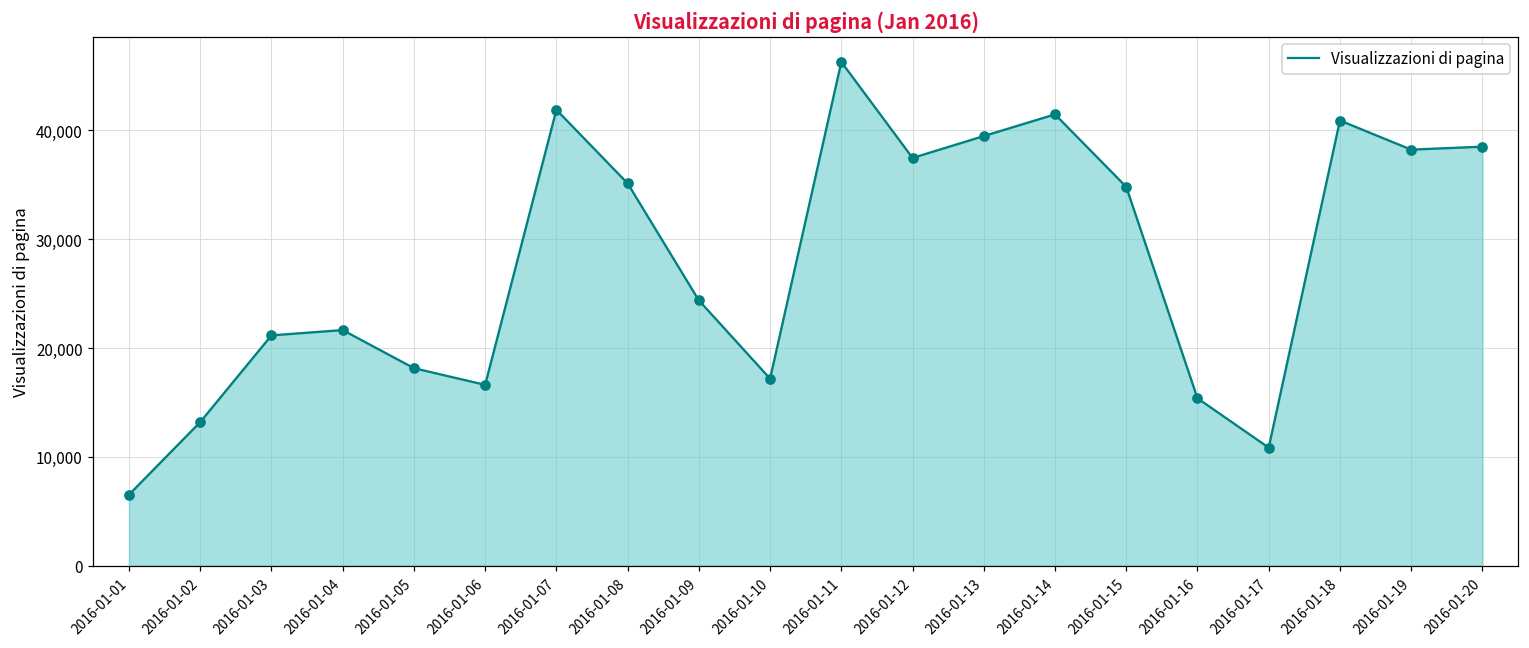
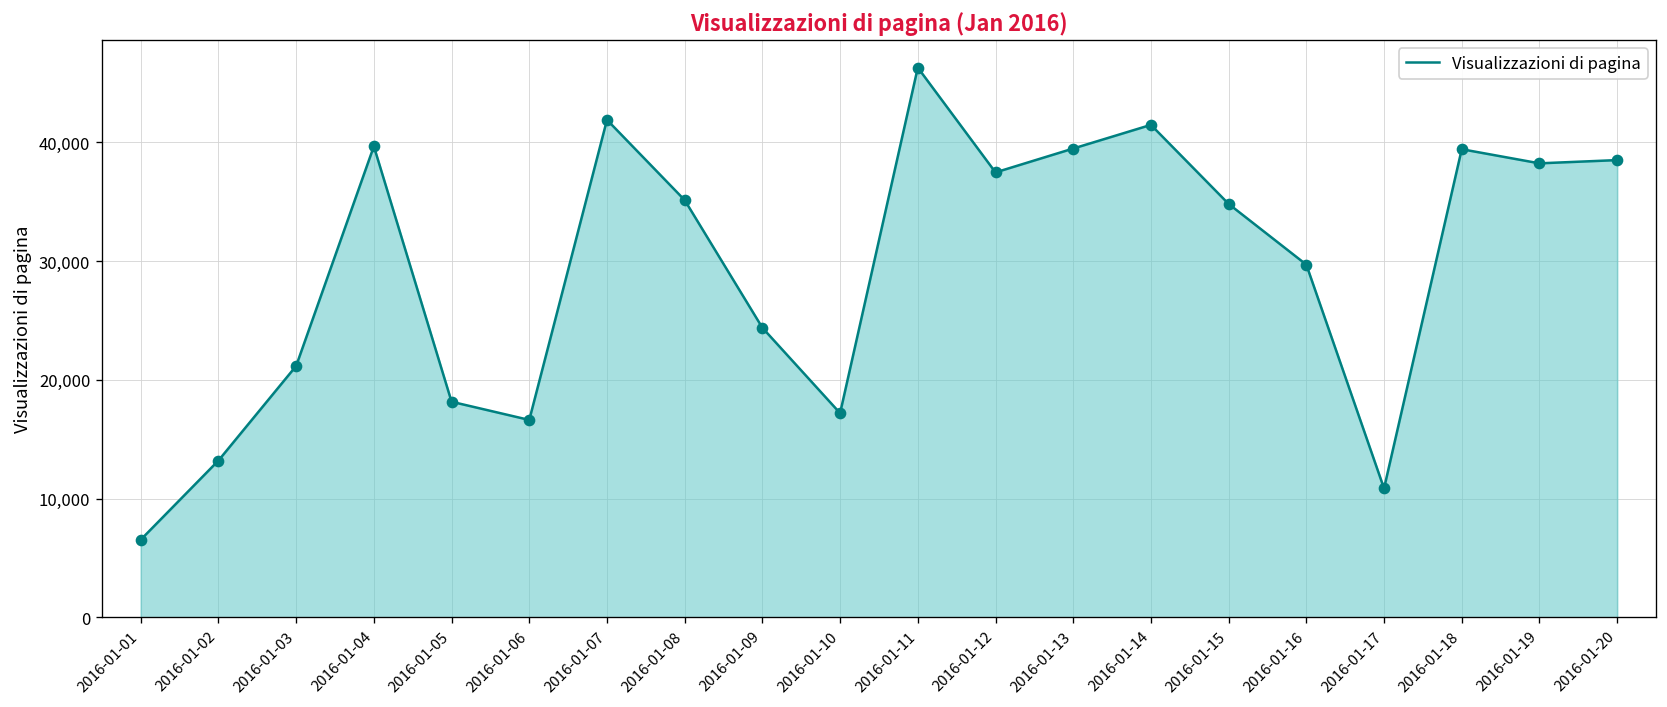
2016-01-04: 22,000 -> 40,000
2016-01-16: 15,000 -> 30,000
2016-01-18: 41,000 -> 39,000
